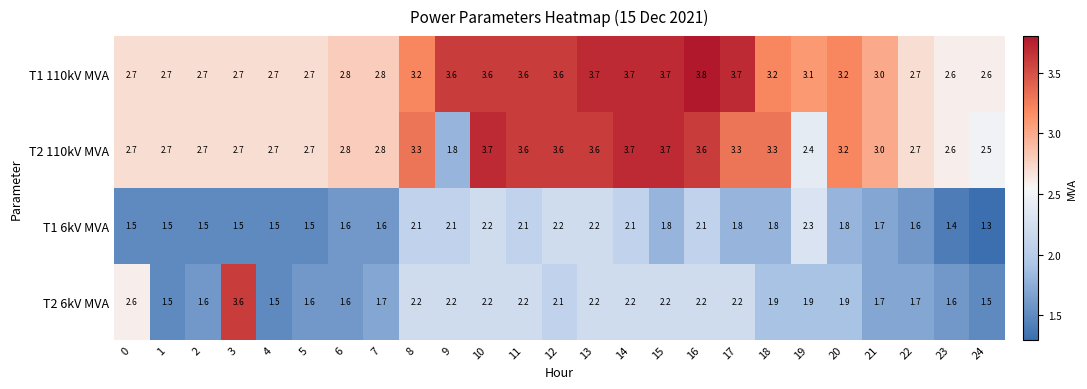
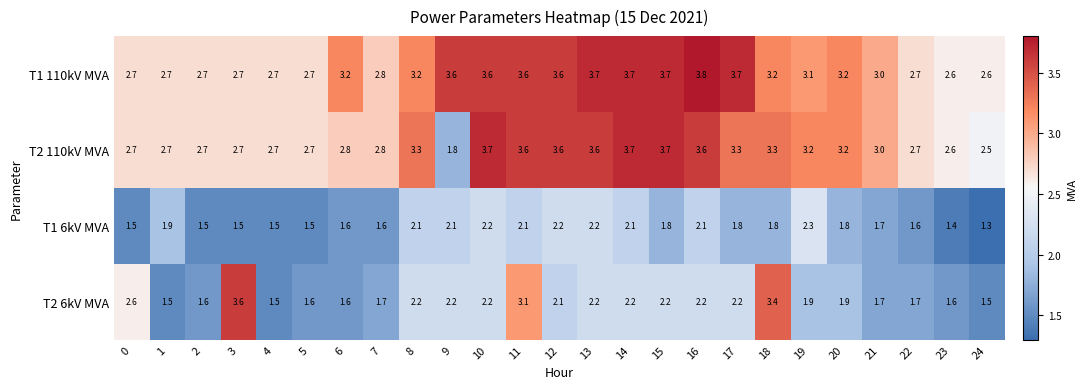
T1 110kV MVA, 6: 2.8 -> 3.2
T2 110kV MVA, 19: 2.4 -> 3.2
T1 6kV MVA, 1: 1.5 -> 1.9
T2 6kV MVA, 11: 2.2 -> 3.1
T2 6kV MVA, 18: 1.9 -> 3.4
